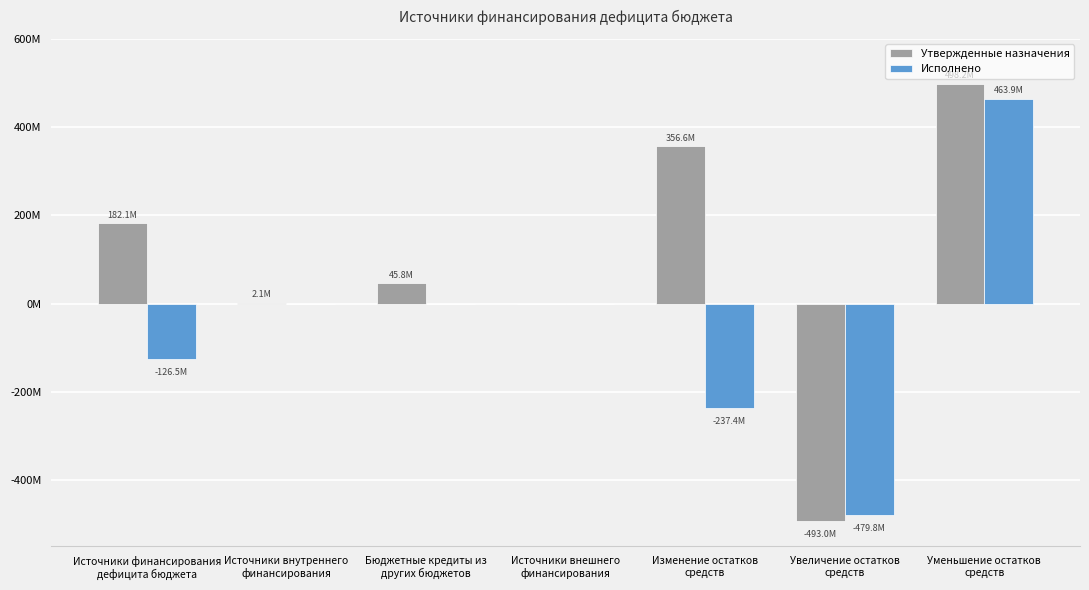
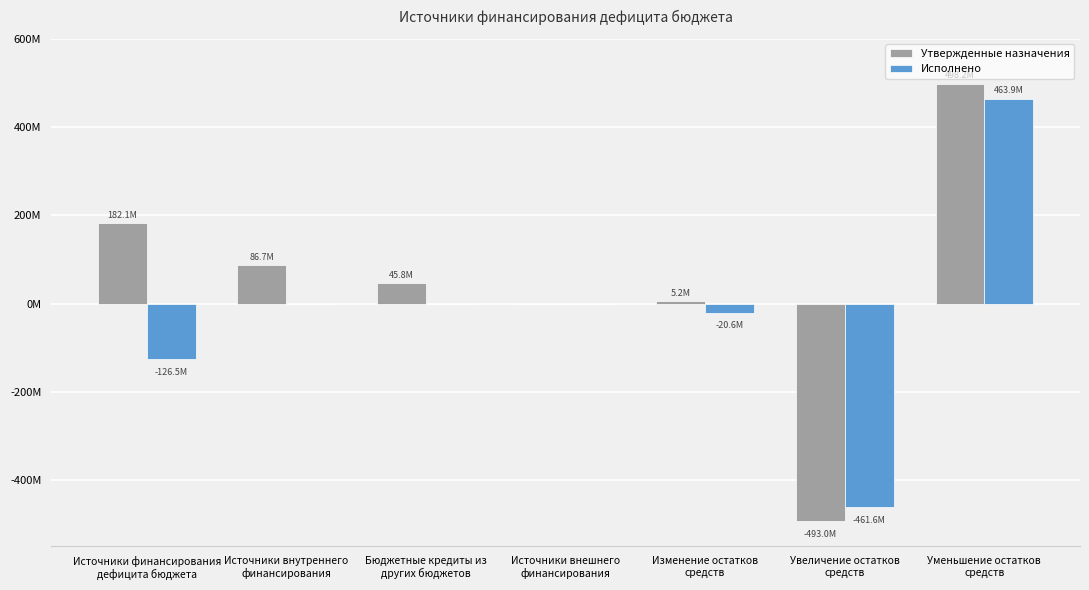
Утвержденные назначения, Источники внутреннего финансирования: 2.1M -> 86.7M
Утвержденные назначения, Изменение остатков средств: 356.6M -> 5.2M
Исполнено, Изменение остатков средств: -237.4M -> -20.6M
Исполнено, Увеличение остатков средств: -479.8M -> -461.6M
